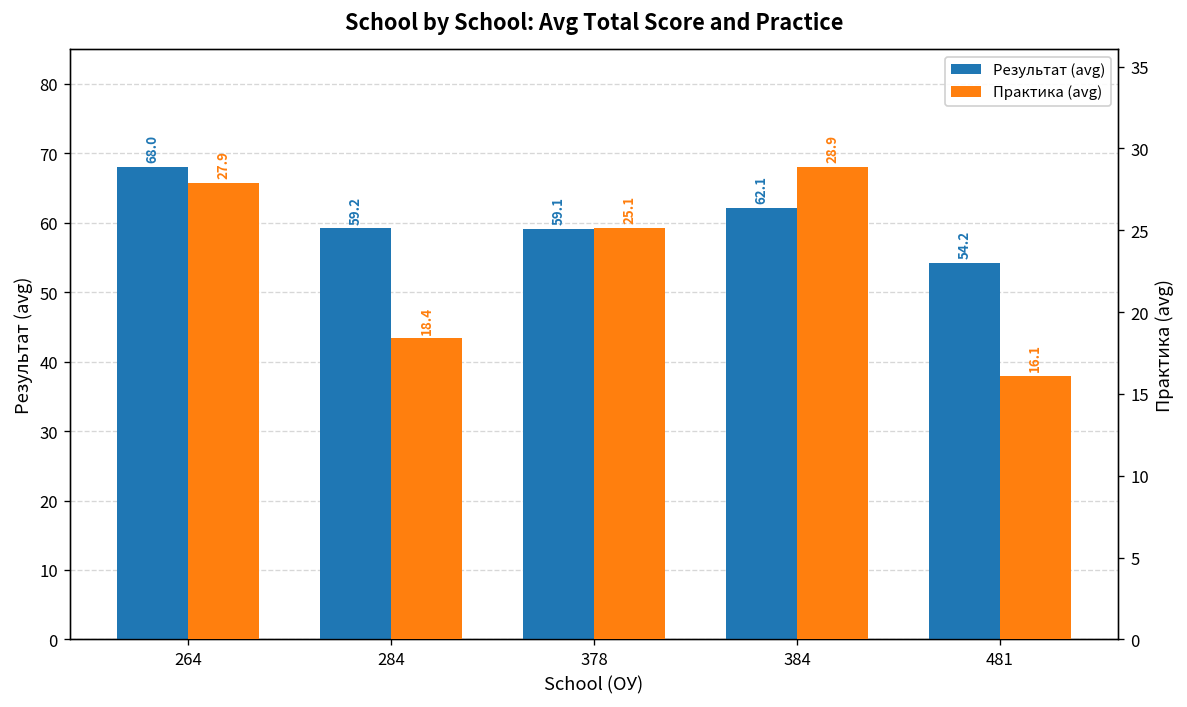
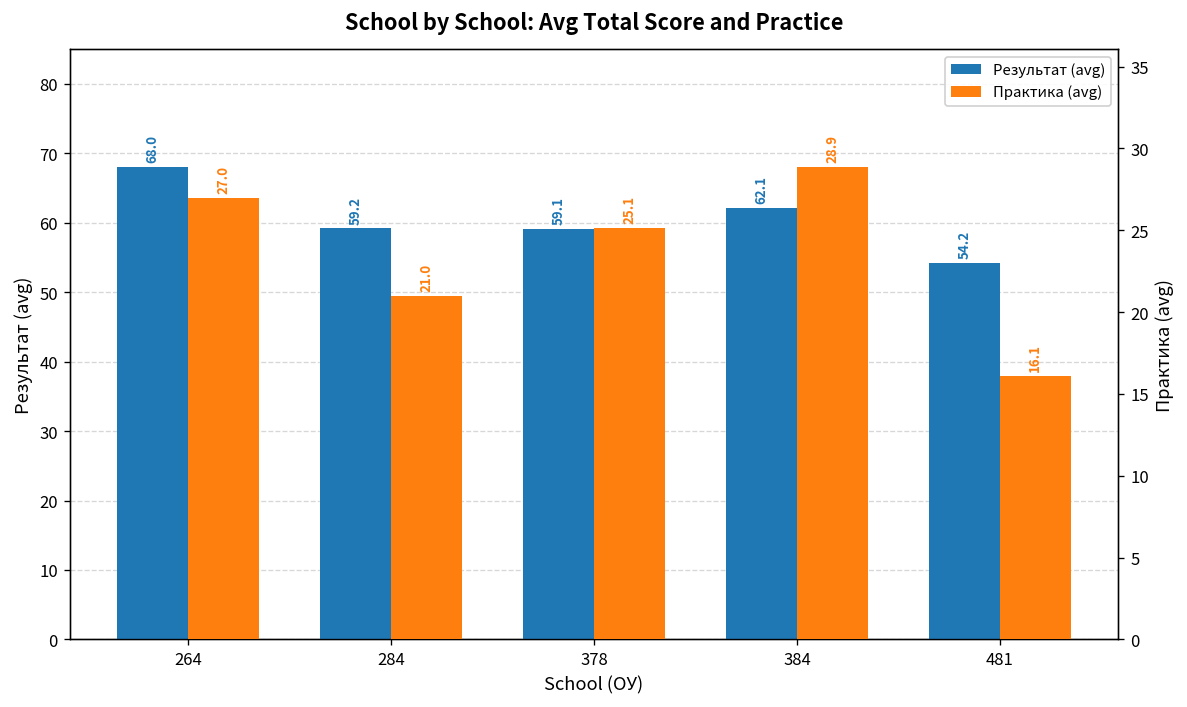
Практика (avg), 264: 27.9 -> 27.0
Практика (avg), 284: 18.4 -> 21.0
